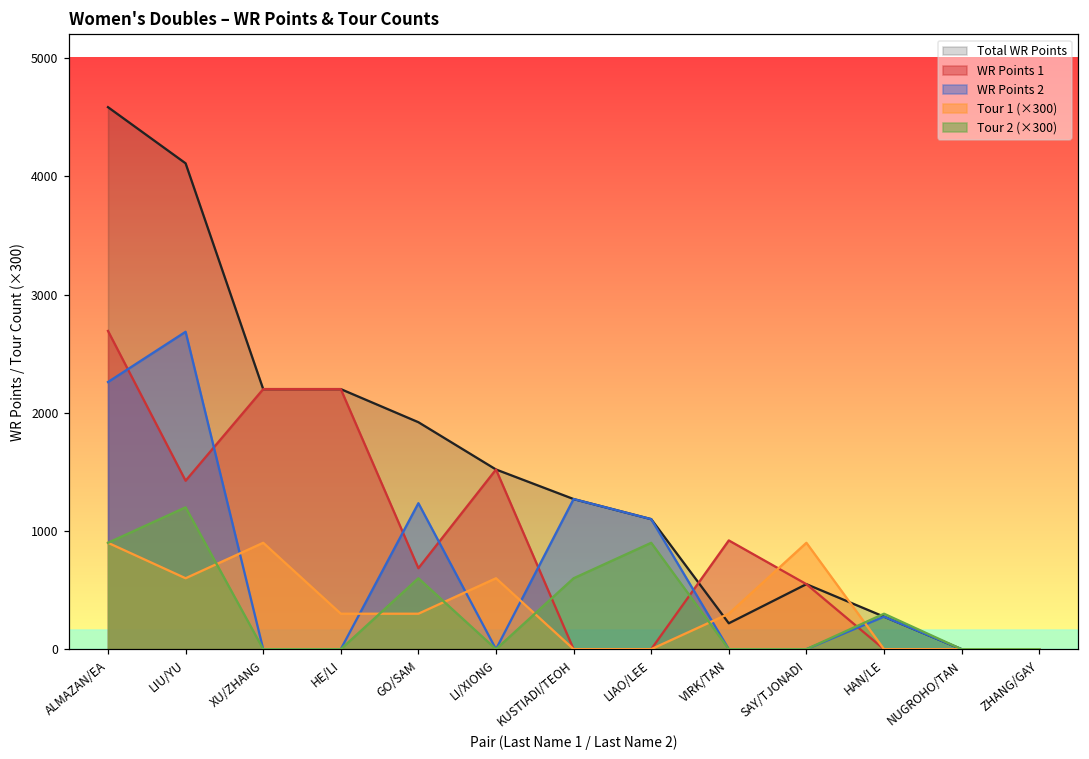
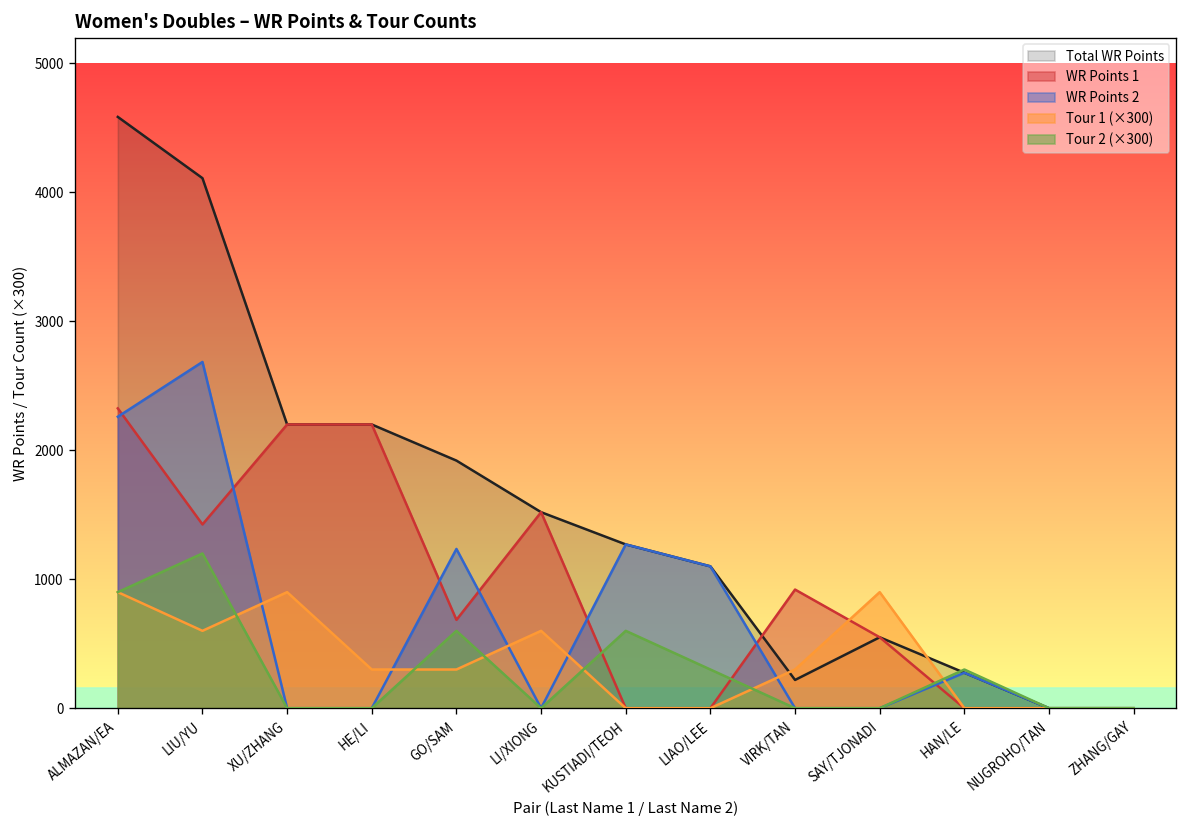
WR Points 1, ALMAZAN/EA: 2690 -> 2330
Tour 2 (×300), LIAO/LEE: 900 -> 300
